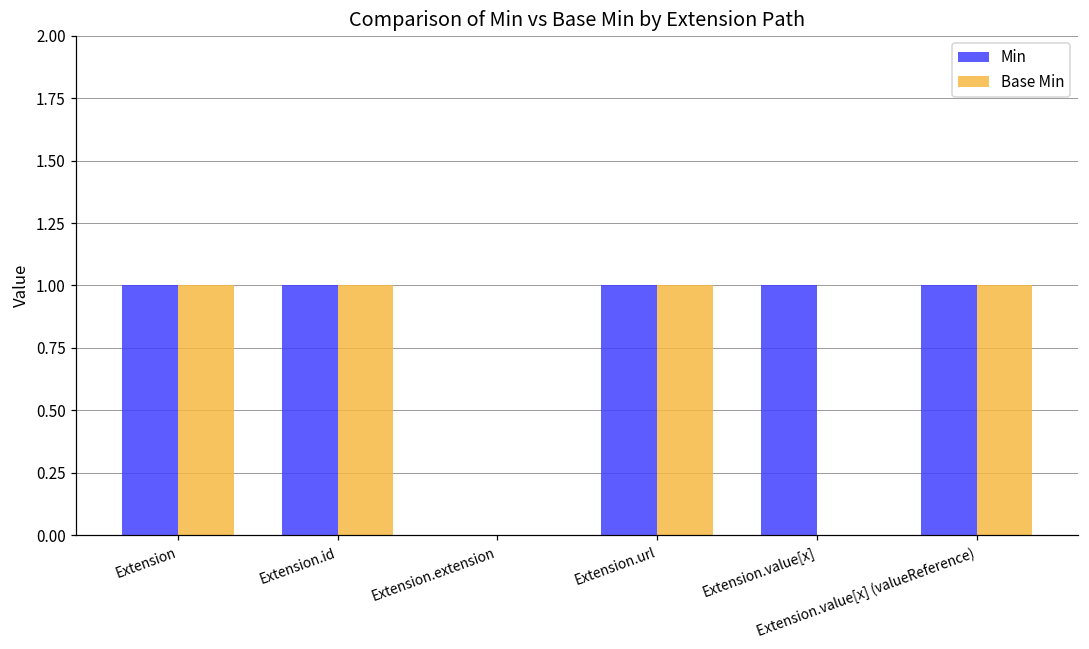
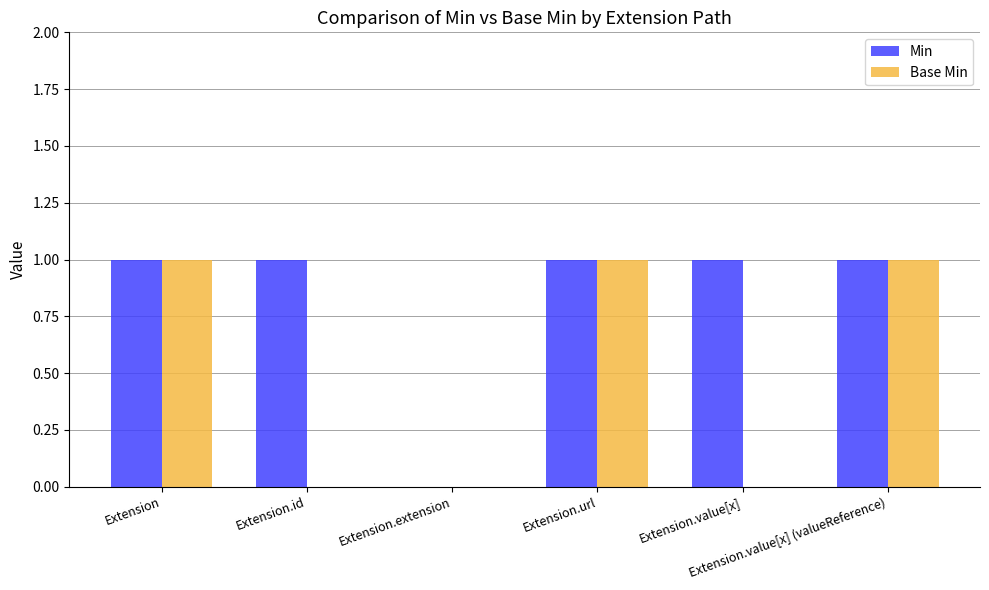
Base Min, Extension.id: 1 -> 0
